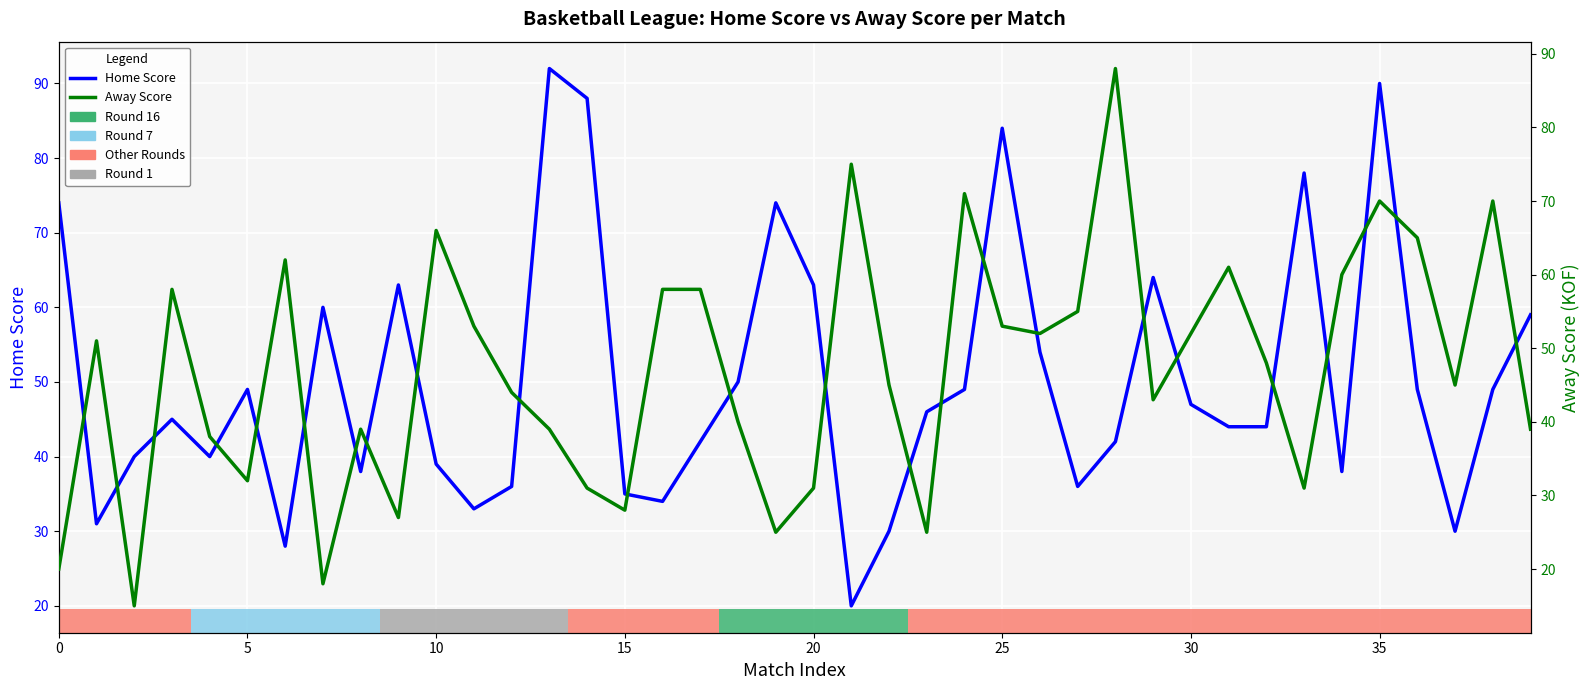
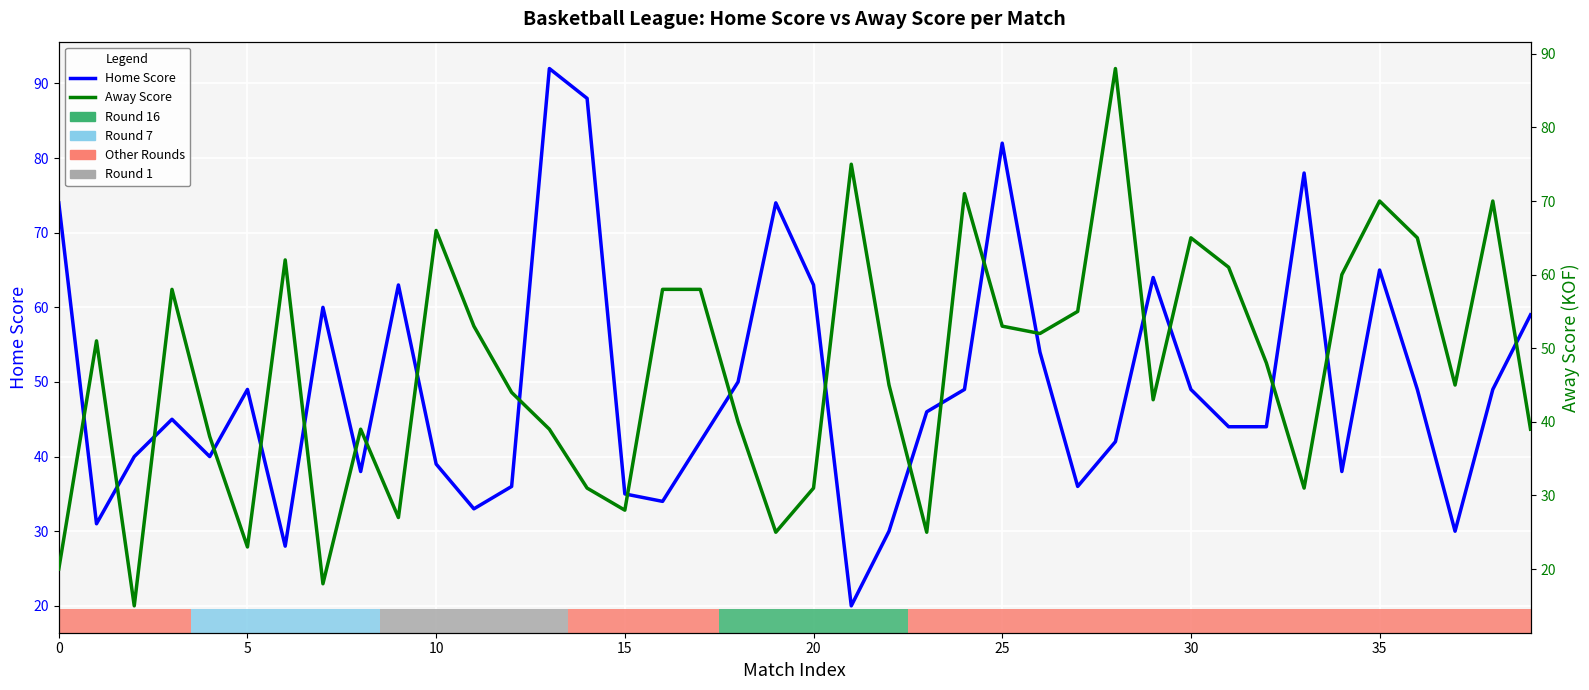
Home Score, 25: 84 -> 82
Home Score, 30: 47 -> 49
Home Score, 35: 90 -> 65
Away Score, 5: 32 -> 23
Away Score, 30: 52 -> 65
